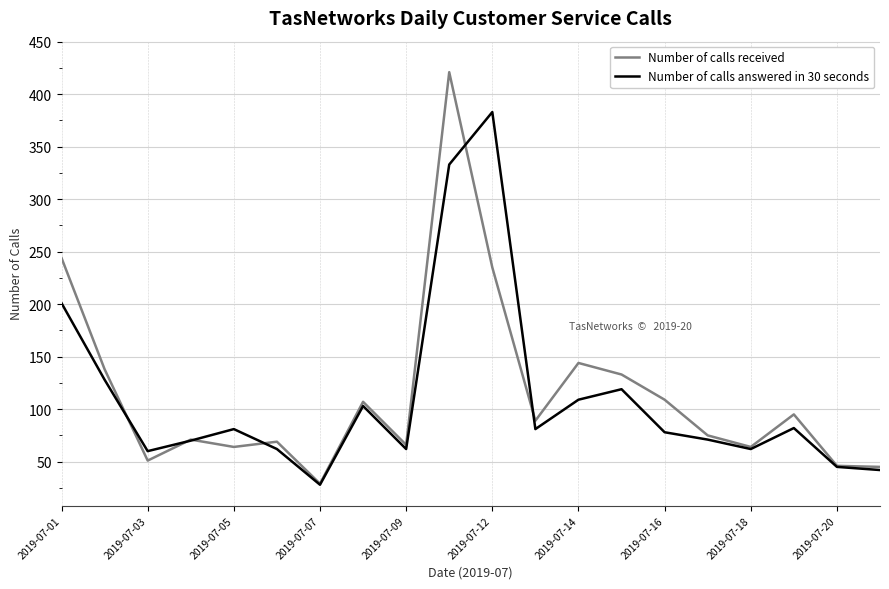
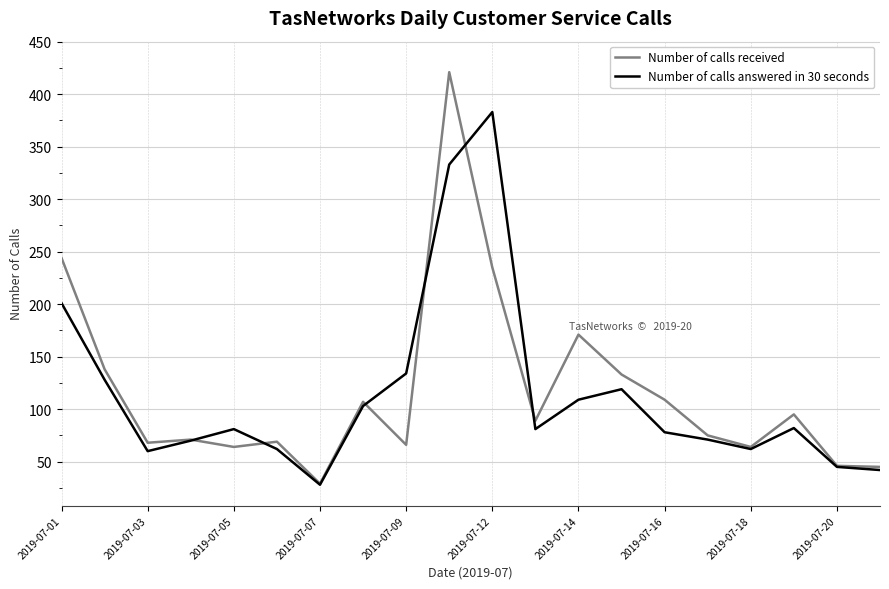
Number of calls received, 2019-07-03: 51 -> 68
Number of calls answered in 30 seconds, 2019-07-09: 62 -> 134
Number of calls received, 2019-07-14: 144 -> 171
